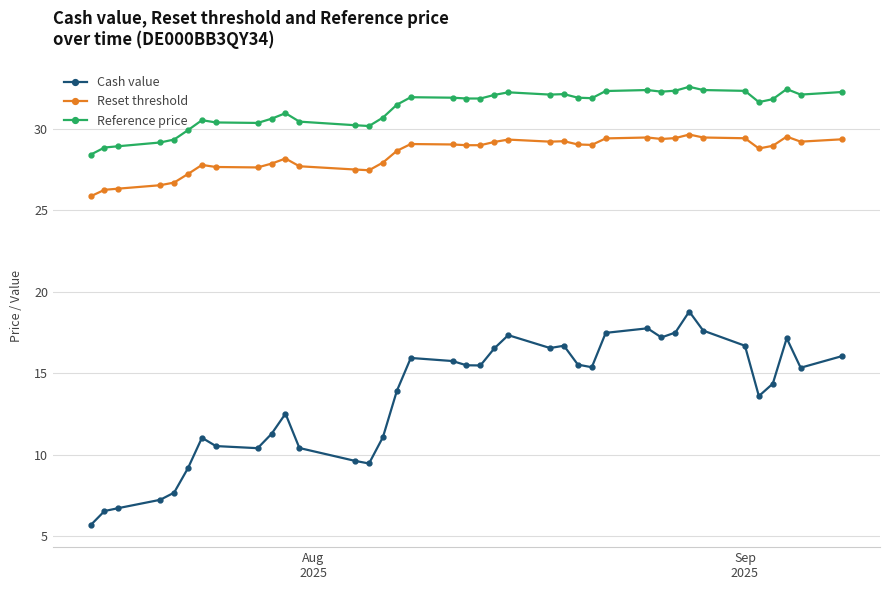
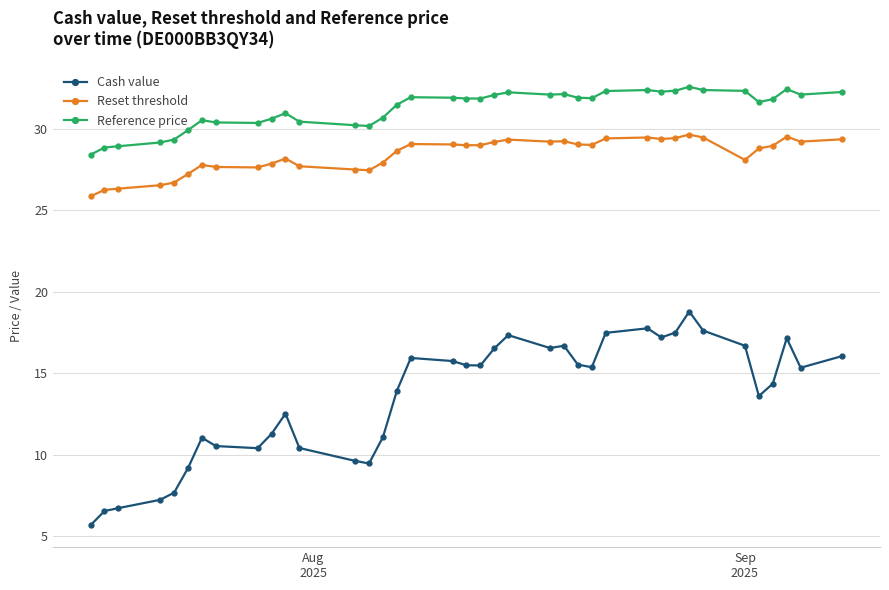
Reset threshold, Sep 2025: 29.4 -> 28.1
